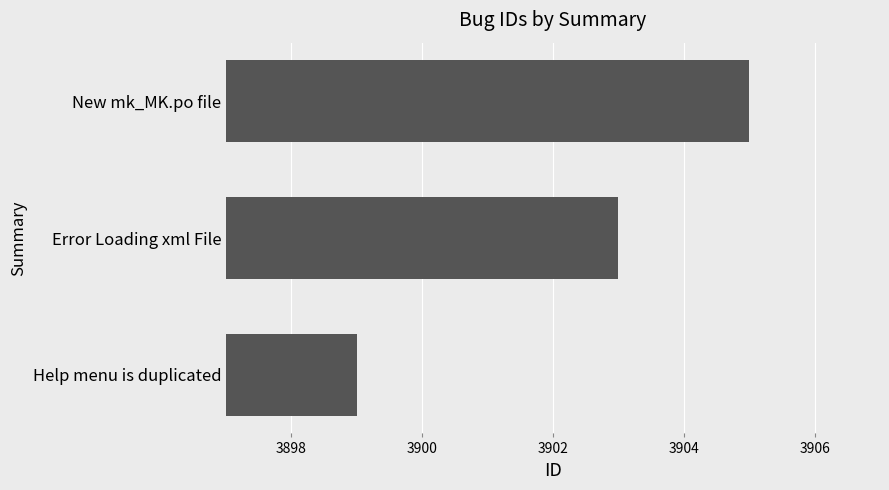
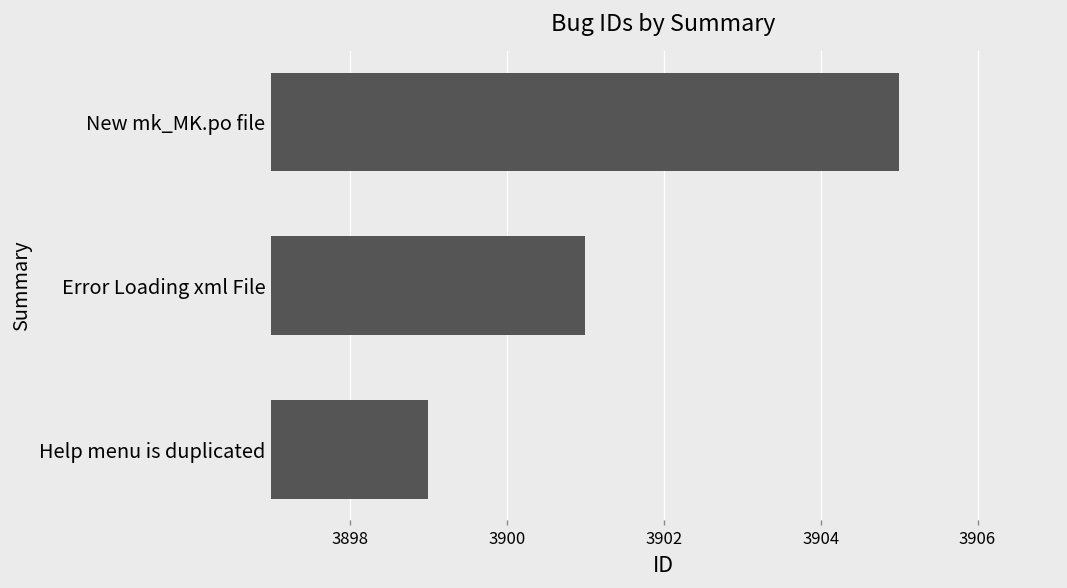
Error Loading xml File: 3903 -> 3901
